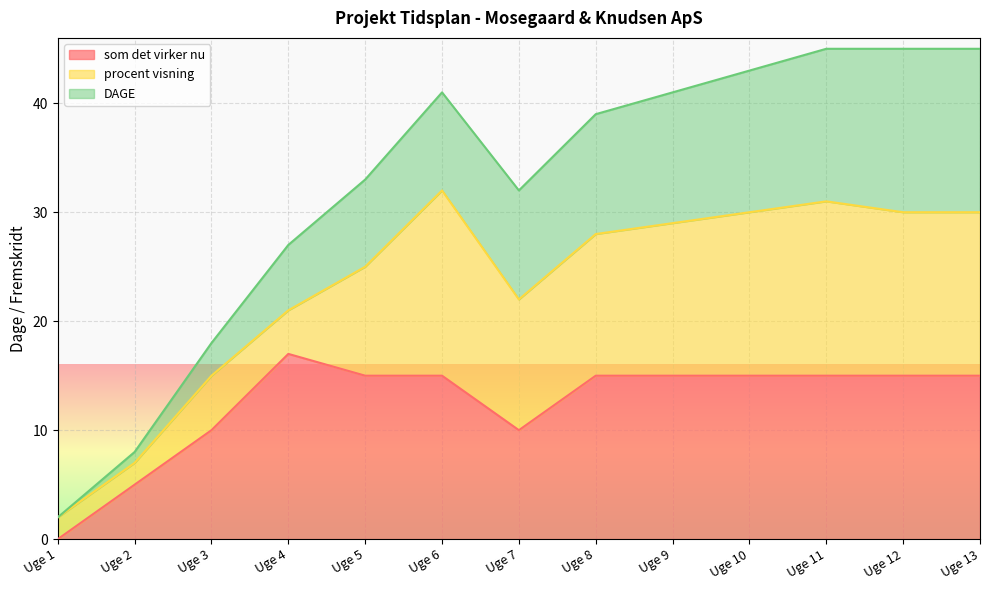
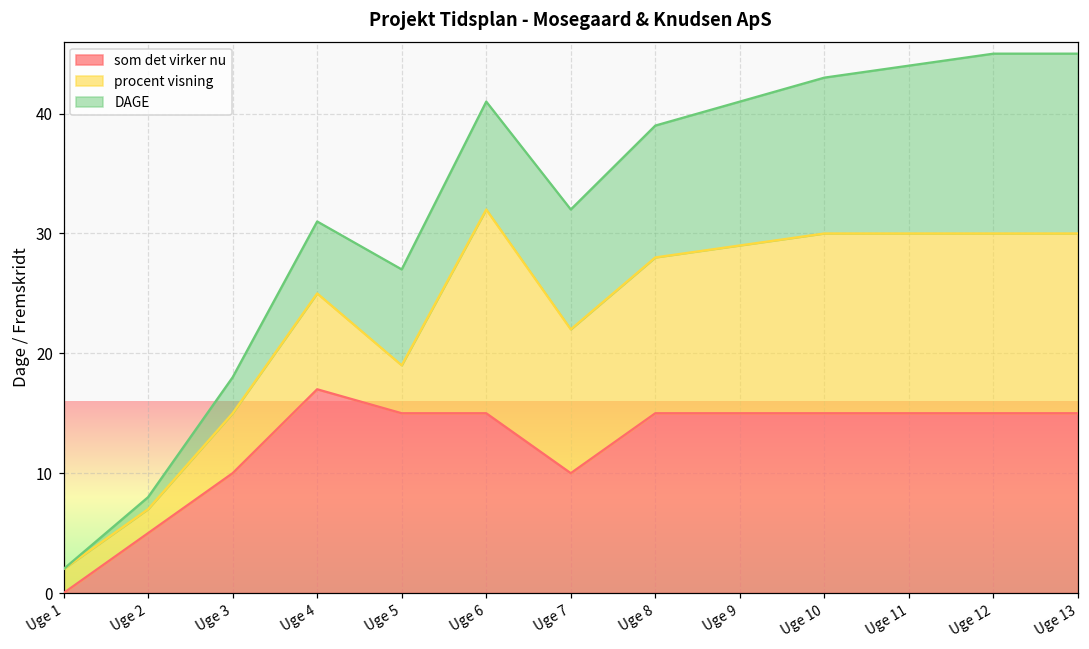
procent visning, Uge 4: 4 -> 8
procent visning, Uge 5: 10 -> 4
procent visning, Uge 11: 16 -> 15
